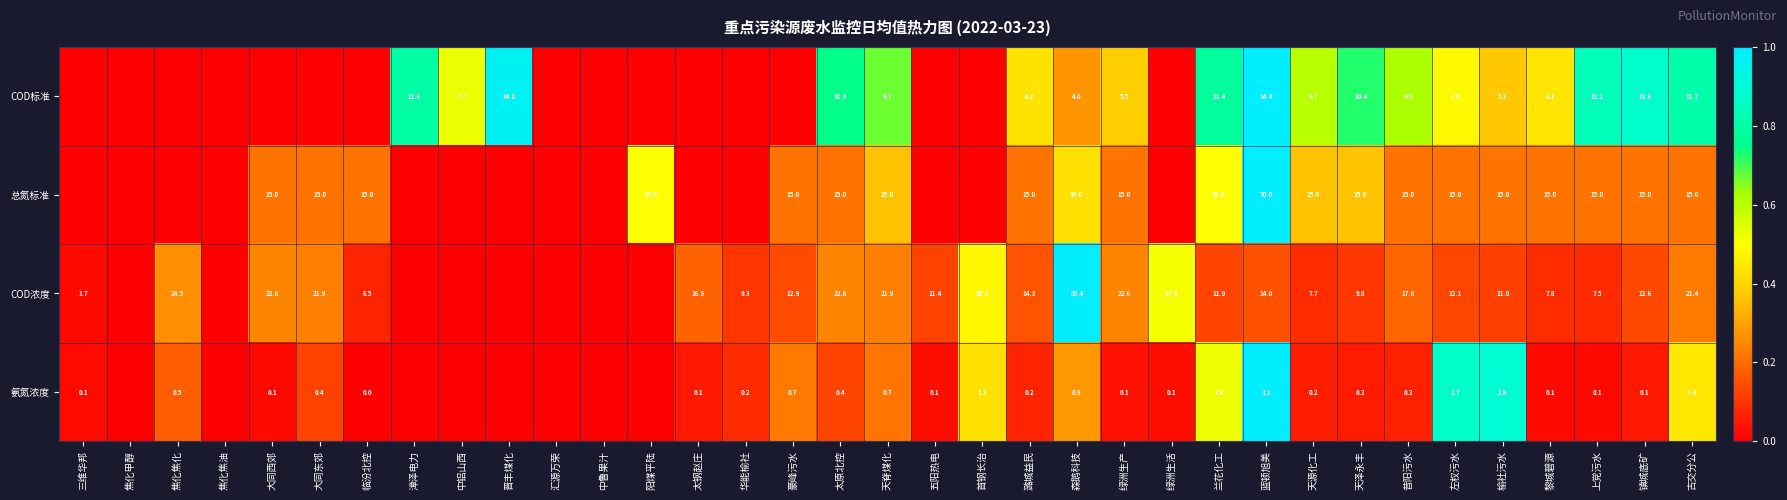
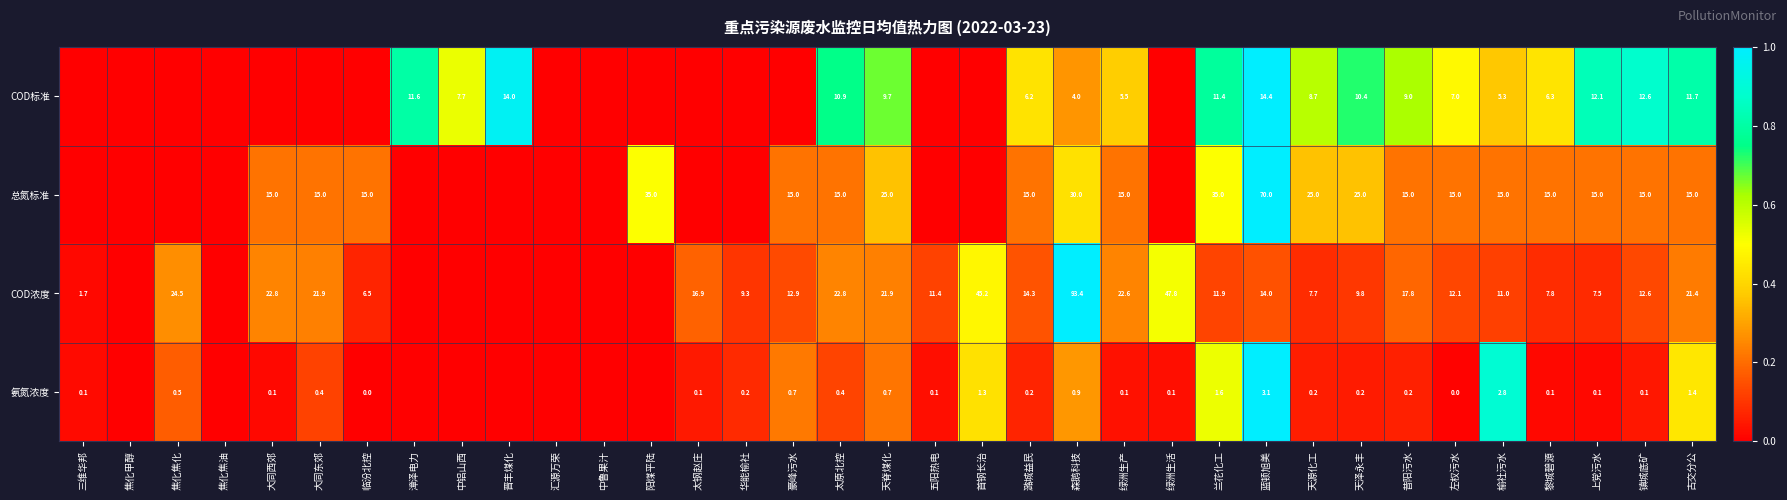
氨氮浓度, 左权污水: 2.7 -> 0.0
